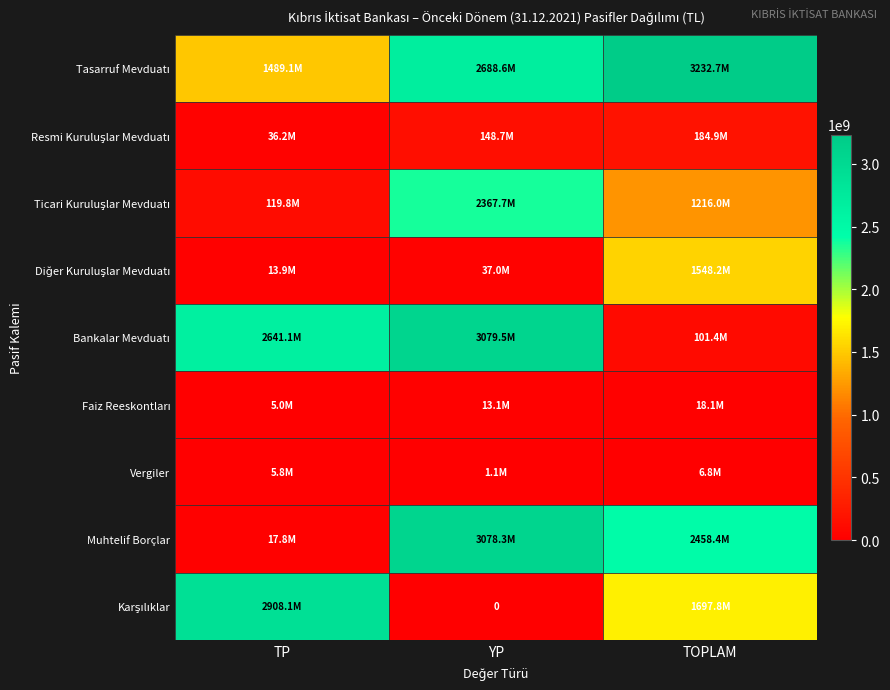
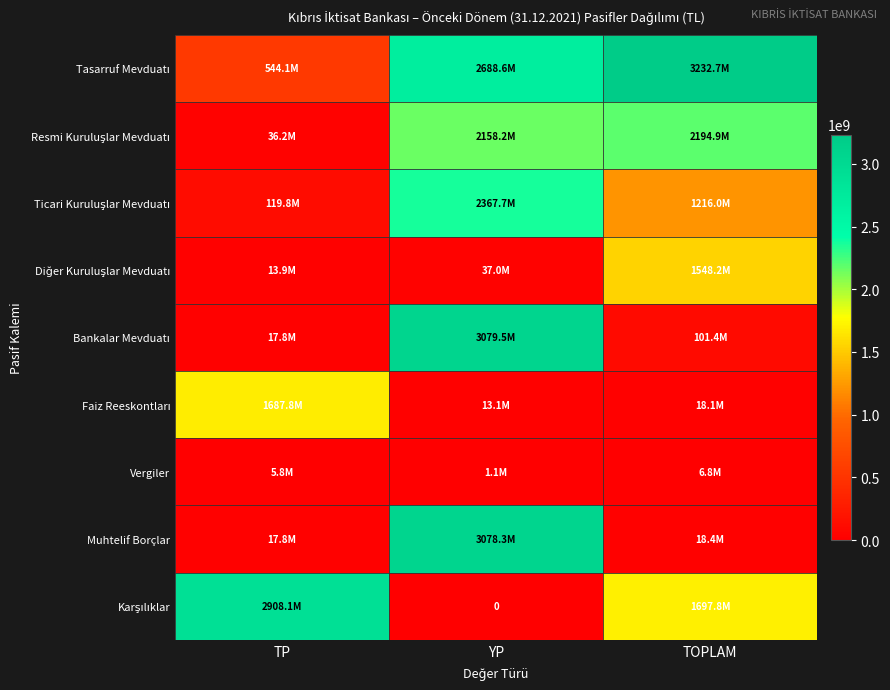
Tasarruf Mevduatı, TP: 1489.1M -> 544.1M
Resmi Kuruluşlar Mevduatı, YP: 148.7M -> 2158.2M
Resmi Kuruluşlar Mevduatı, TOPLAM: 184.9M -> 2194.9M
Bankalar Mevduatı, TP: 2641.1M -> 17.8M
Faiz Reeskontları, TP: 5.0M -> 1687.8M
Muhtelif Borçlar, TOPLAM: 2458.4M -> 18.4M
